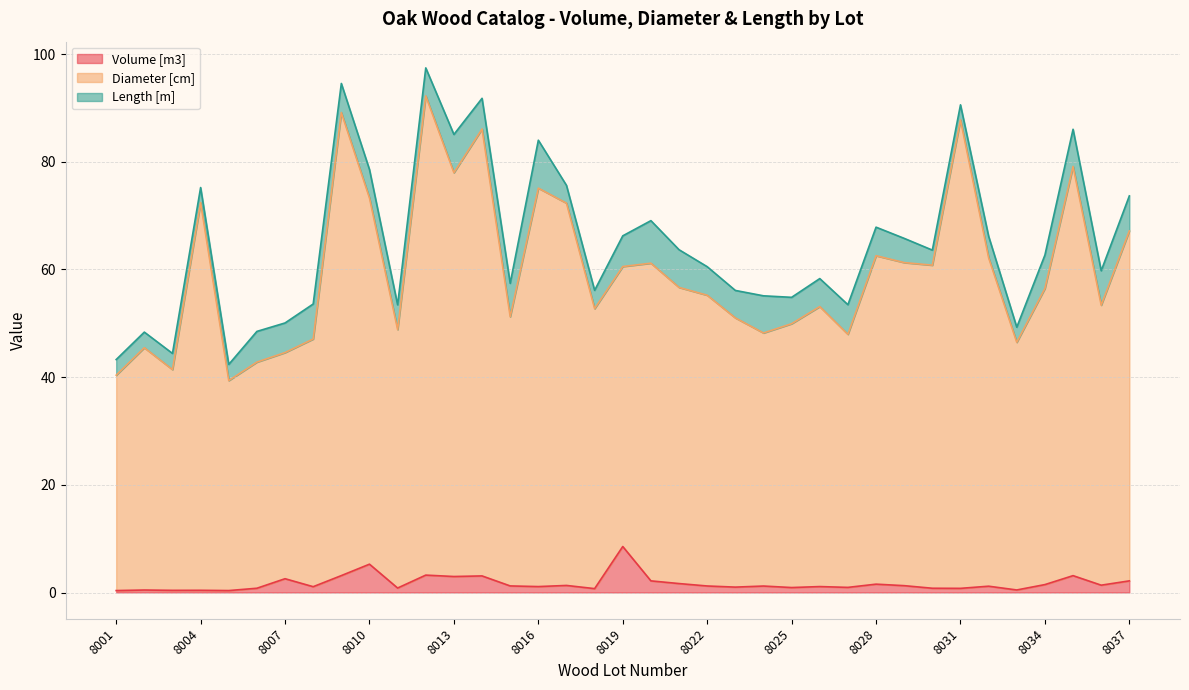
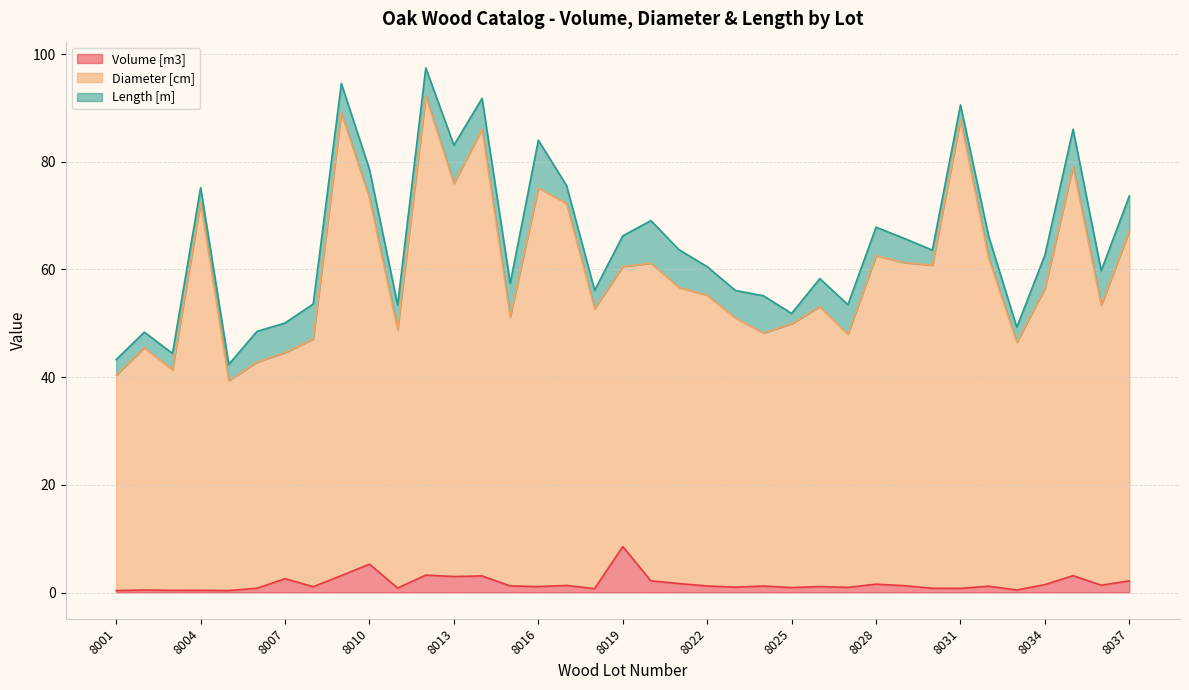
Diameter [cm], 8013: 75 -> 73
Length [m], 8025: 5 -> 2
